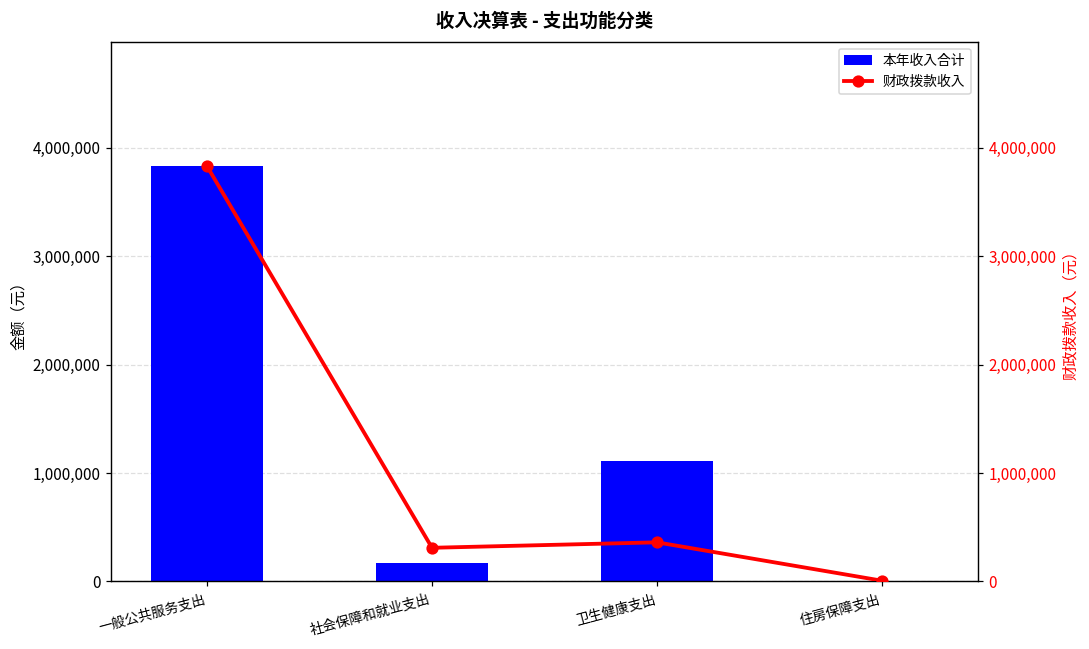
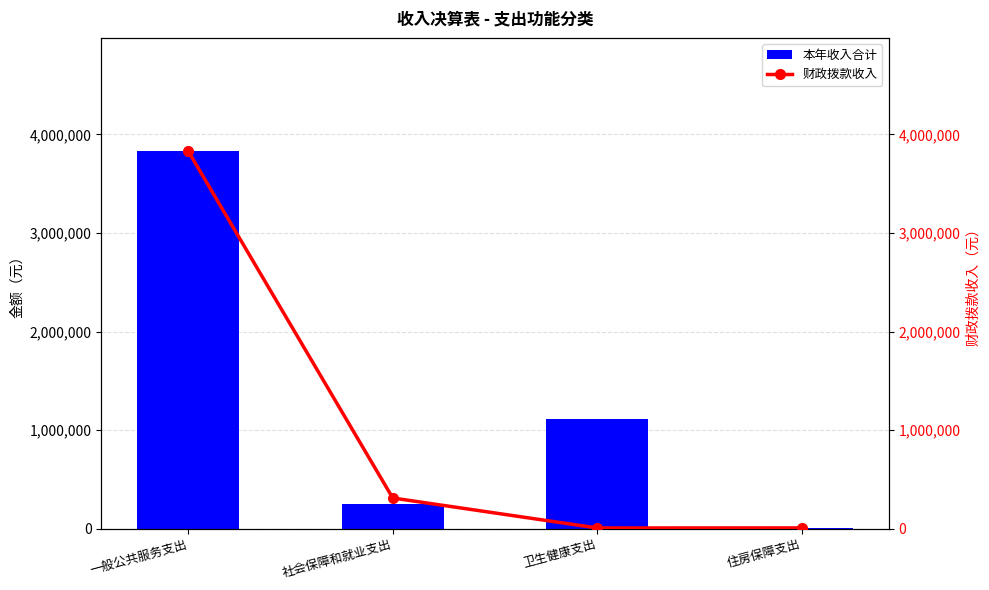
本年收入合计, 社会保障和就业支出: 200,000 -> 300,000
财政拨款收入, 卫生健康支出: 400,000 -> 0
